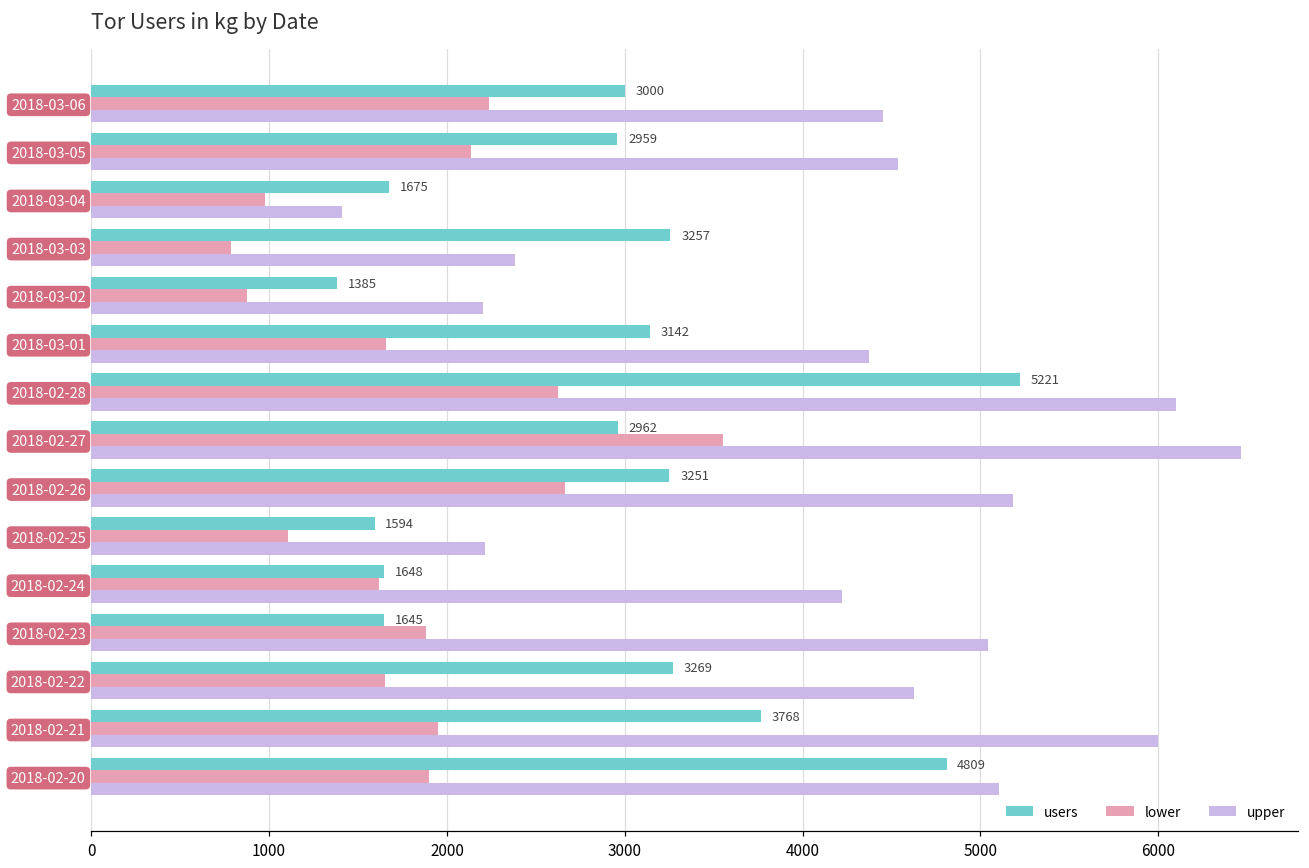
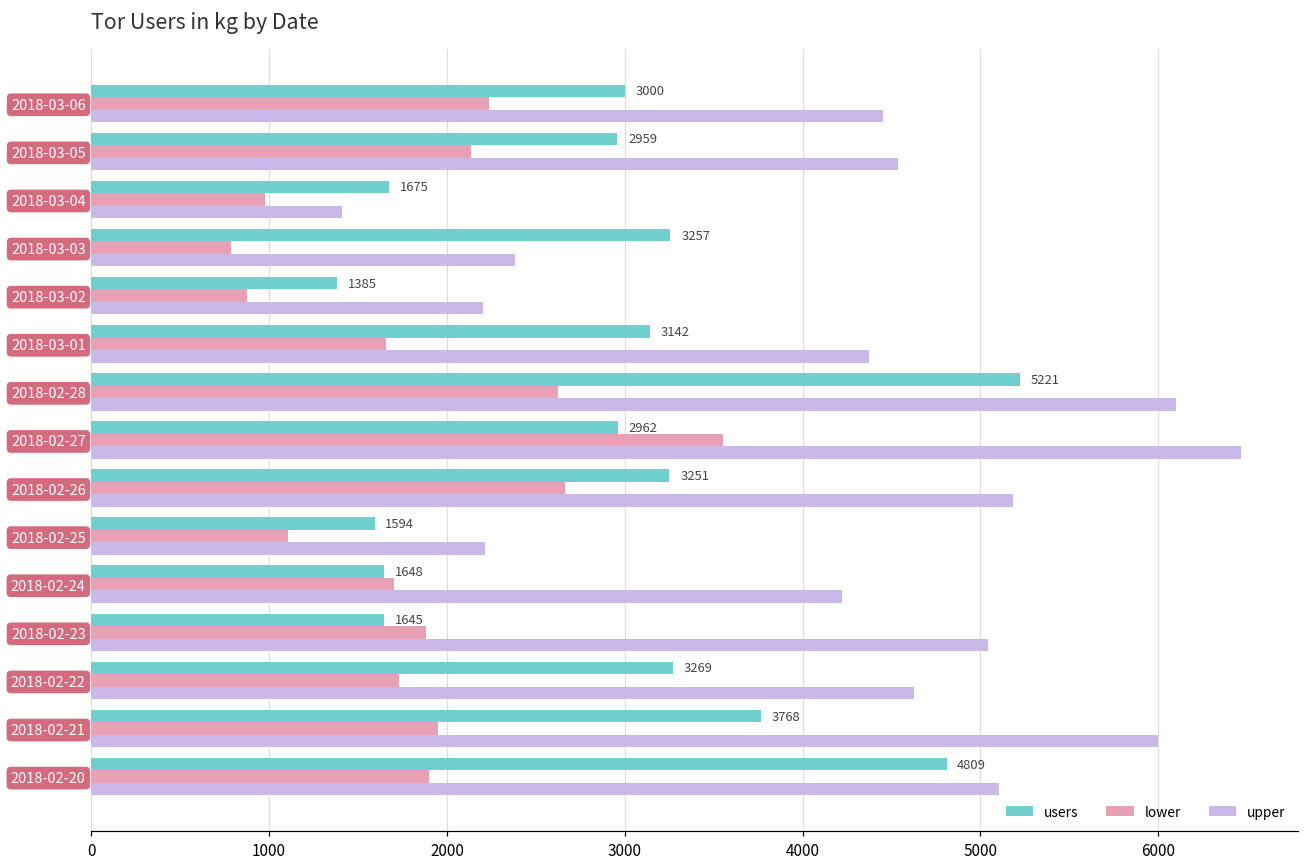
lower, 2018-02-24: 1620 -> 1700
lower, 2018-02-22: 1650 -> 1730
